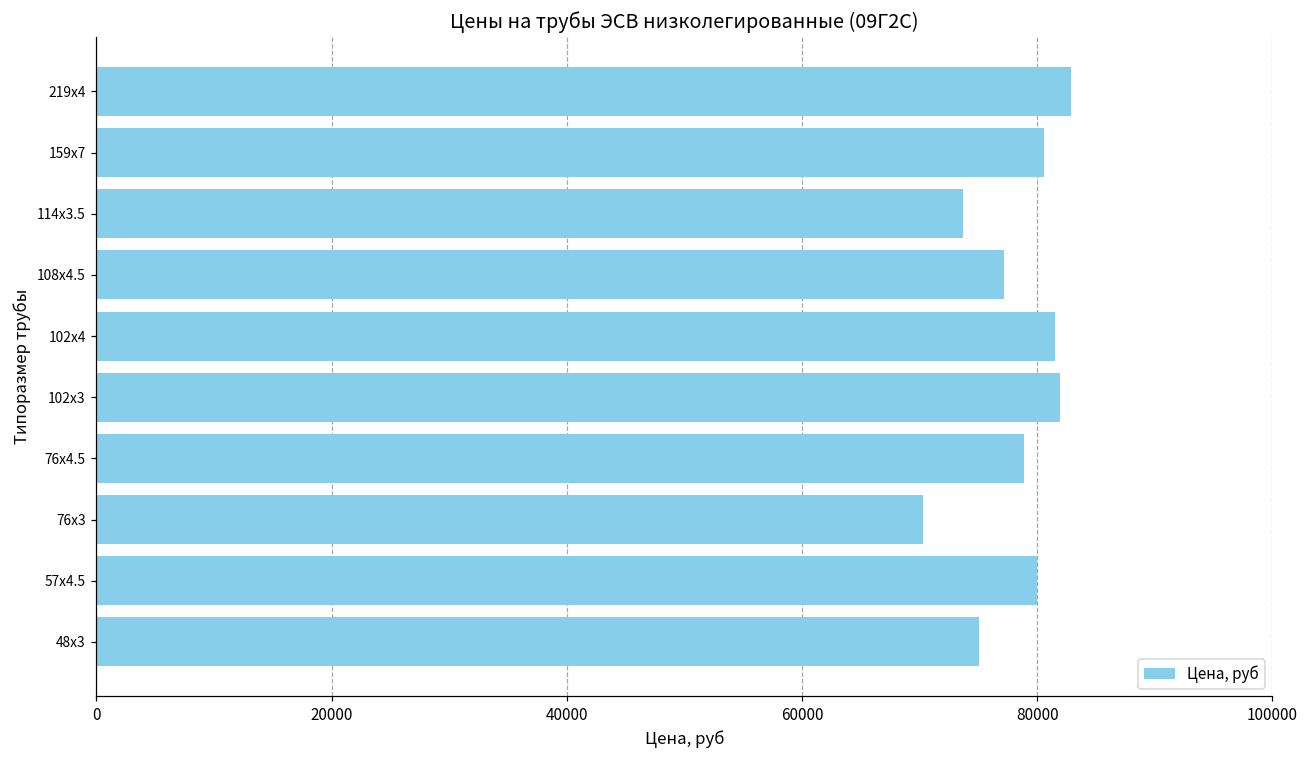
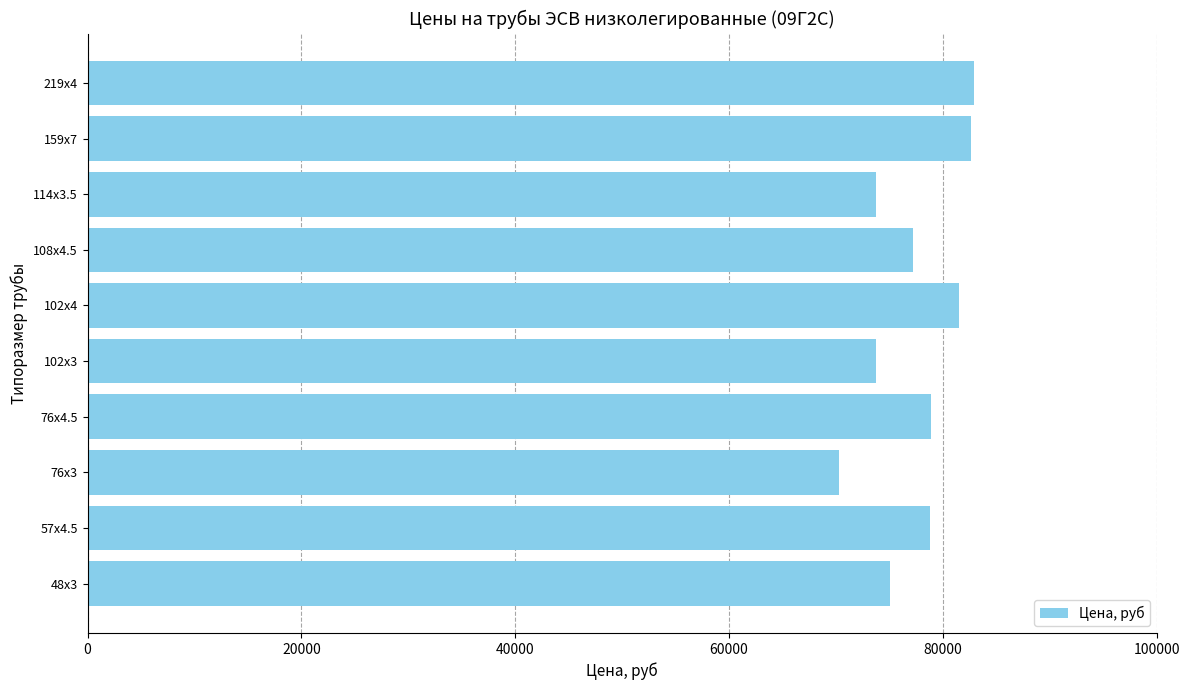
159x7: 80600 -> 82600
102x3: 81900 -> 73700
57x4.5: 80000 -> 78700
